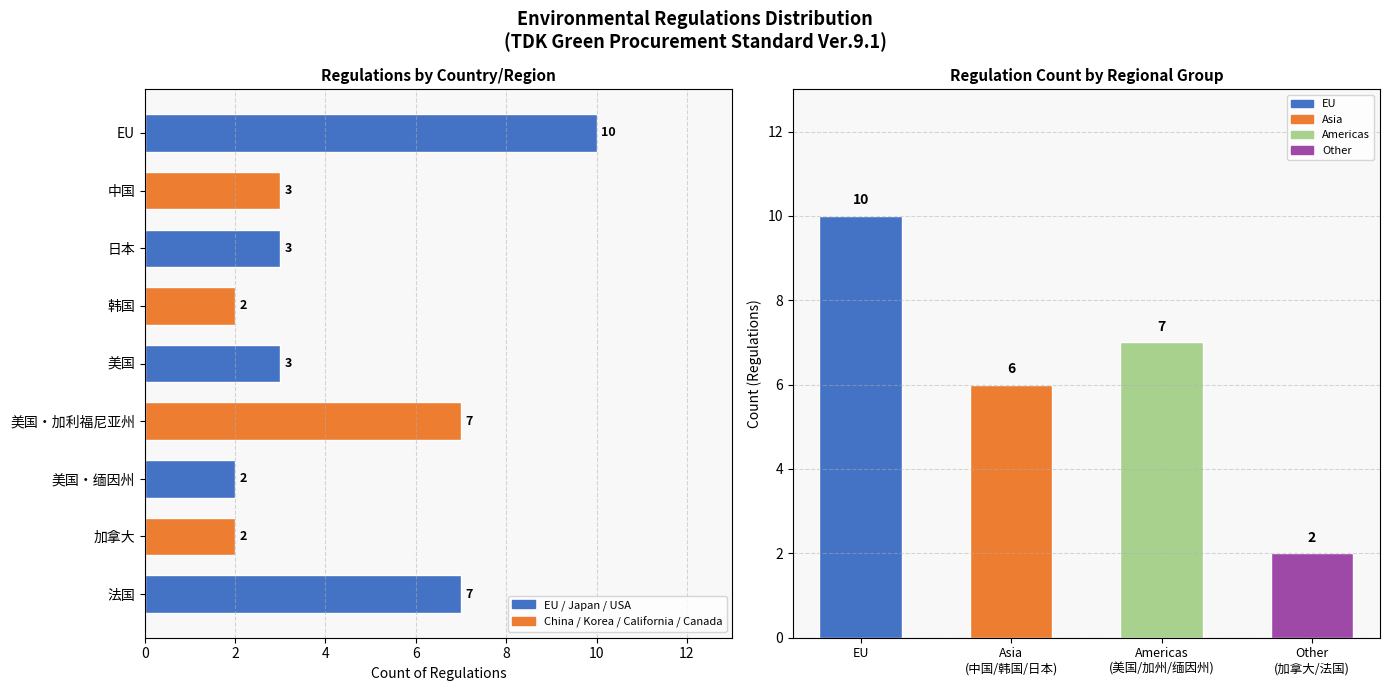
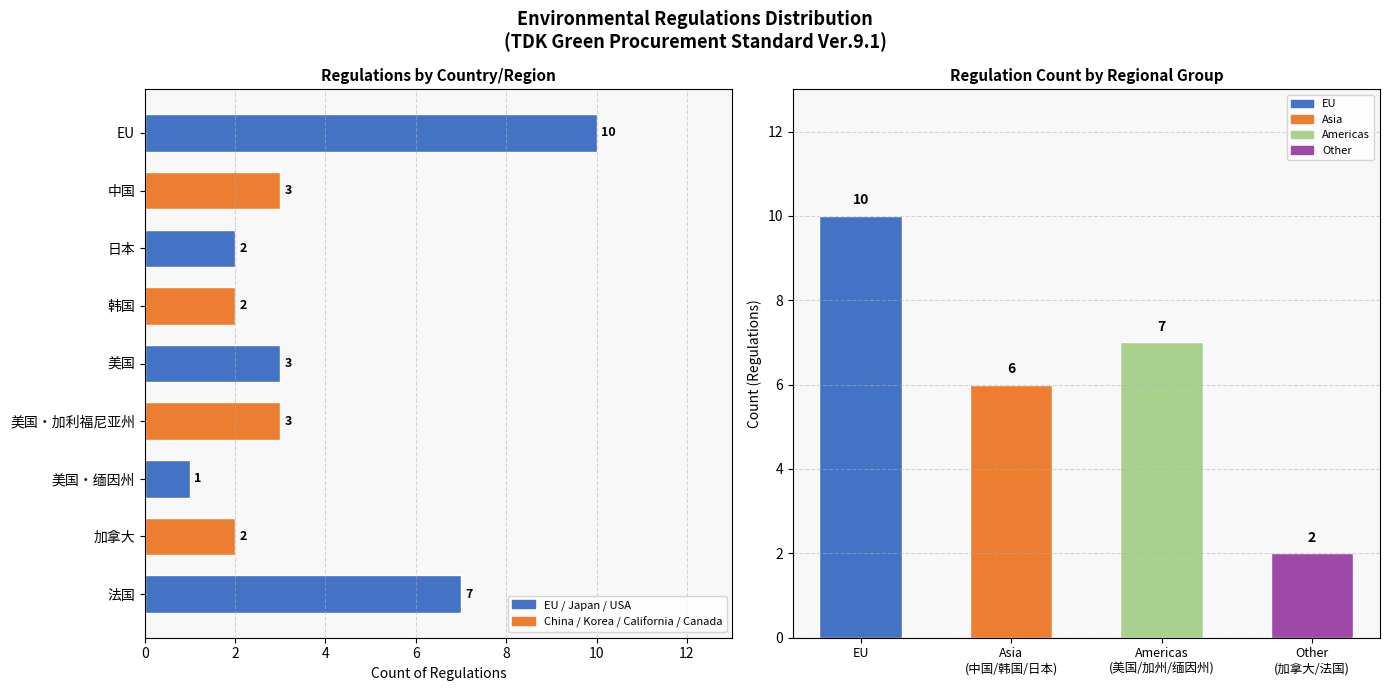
Regulations by Country/Region, 日本: 3 -> 2
Regulations by Country/Region, 美国・加利福尼亚州: 7 -> 3
Regulations by Country/Region, 美国・缅因州: 2 -> 1
